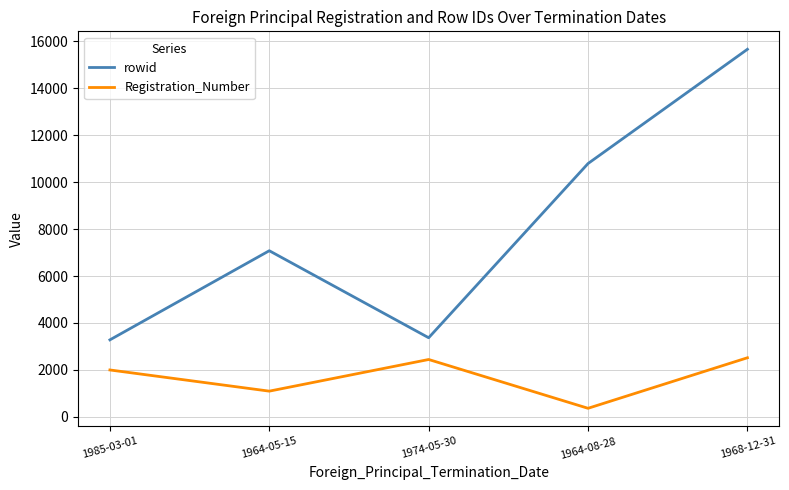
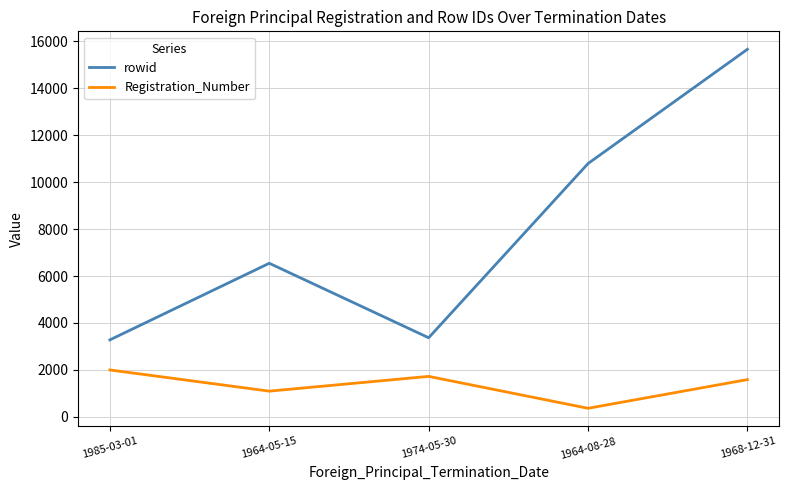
rowid, 1964-05-15: 7100 -> 6500
Registration_Number, 1974-05-30: 2400 -> 1700
Registration_Number, 1968-12-31: 2500 -> 1600
